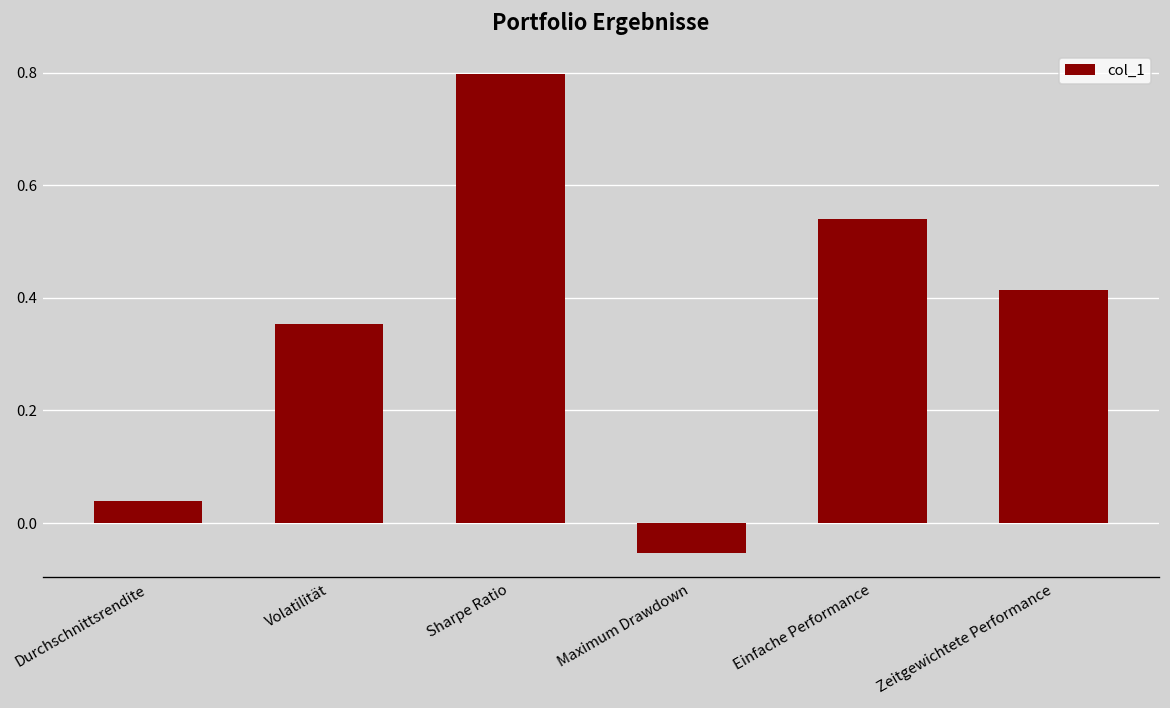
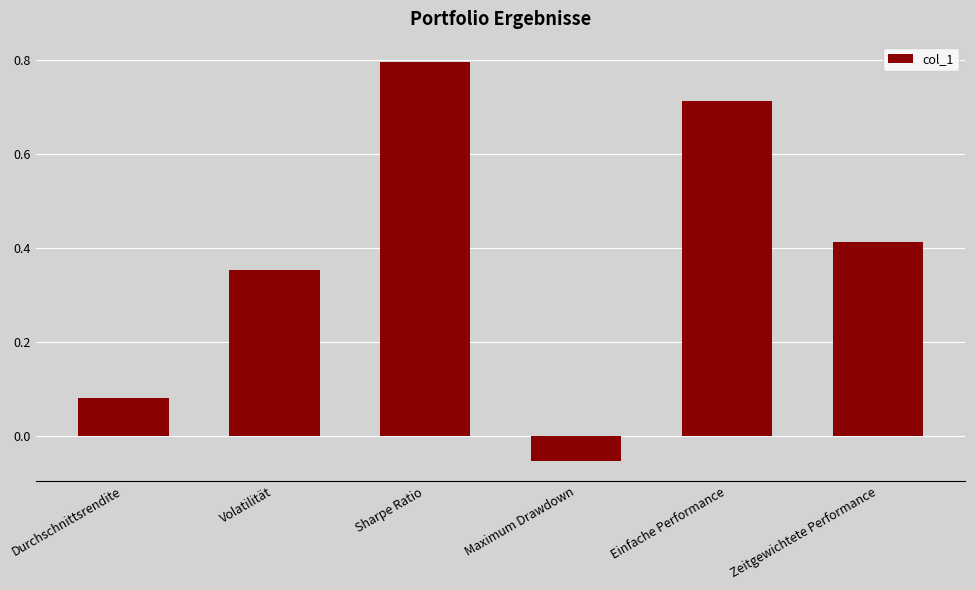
Durchschnittsrendite: 0.04 -> 0.08
Einfache Performance: 0.54 -> 0.71
